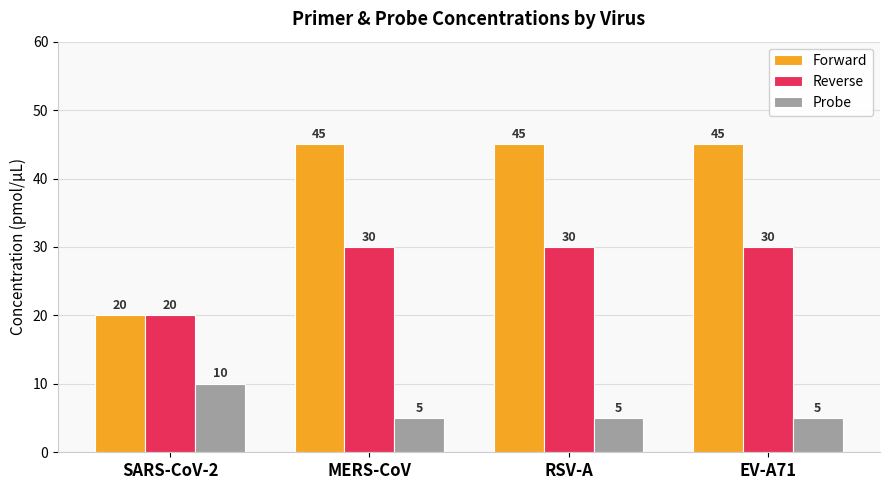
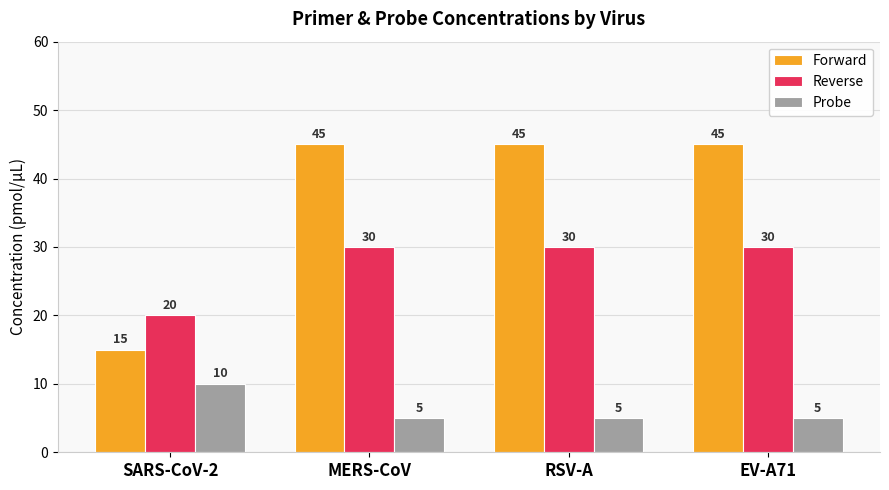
Forward, SARS-CoV-2: 20 -> 15
